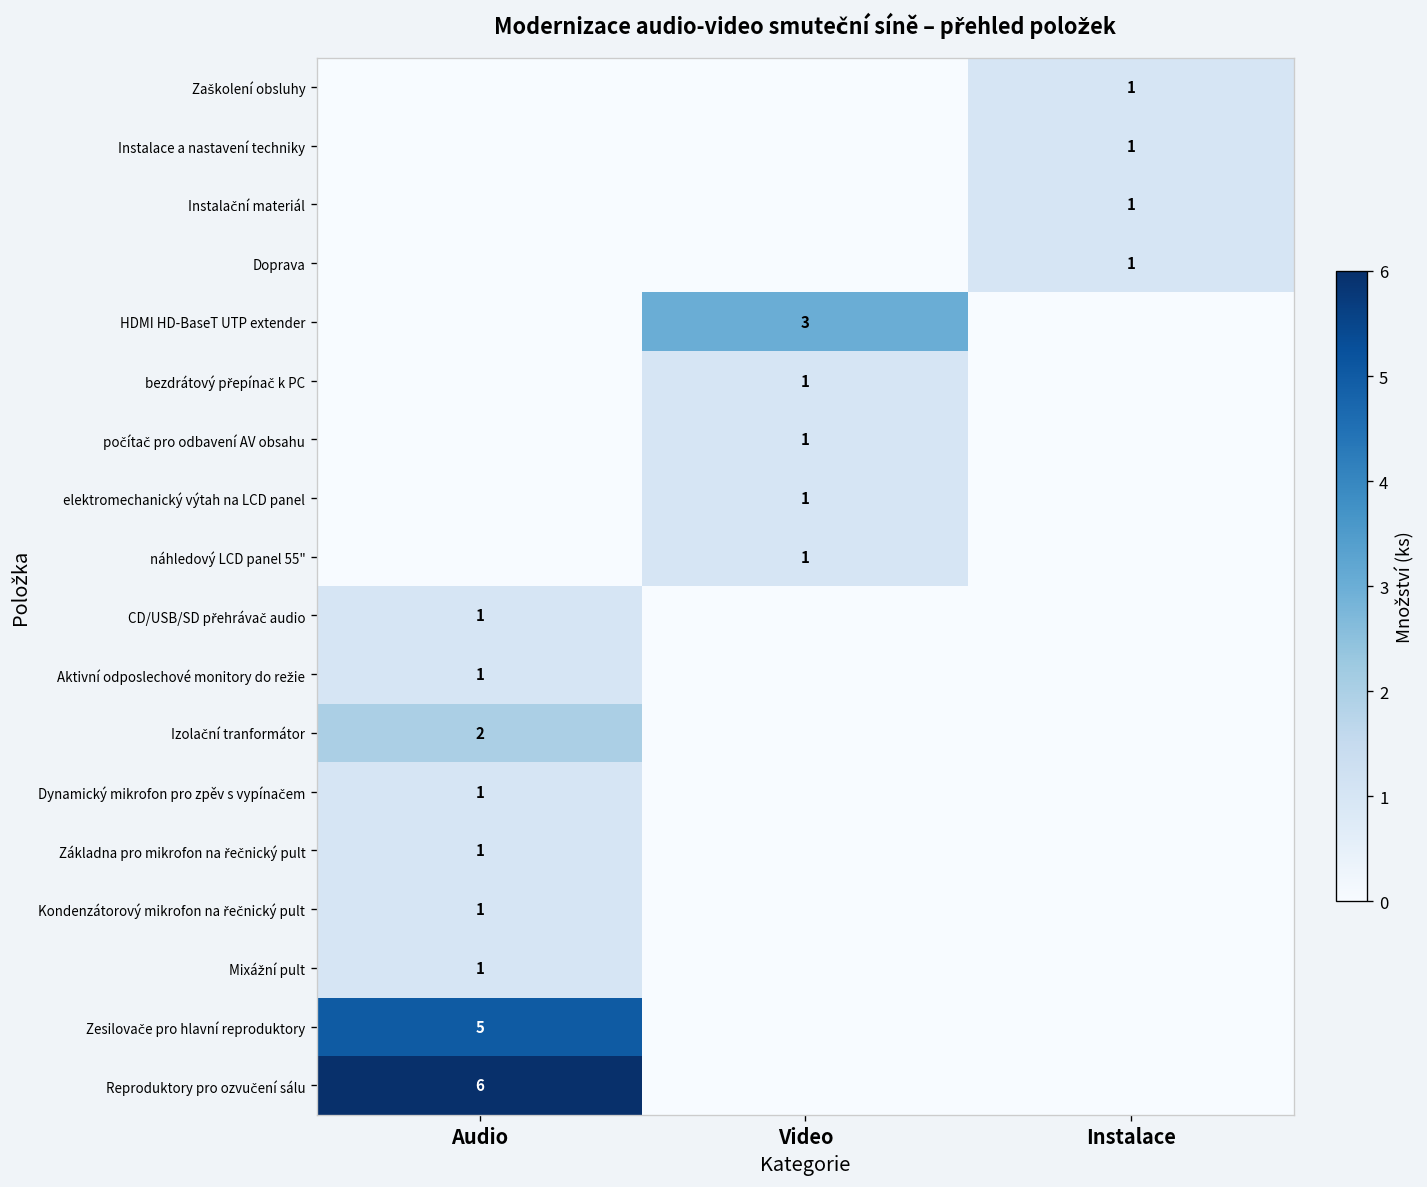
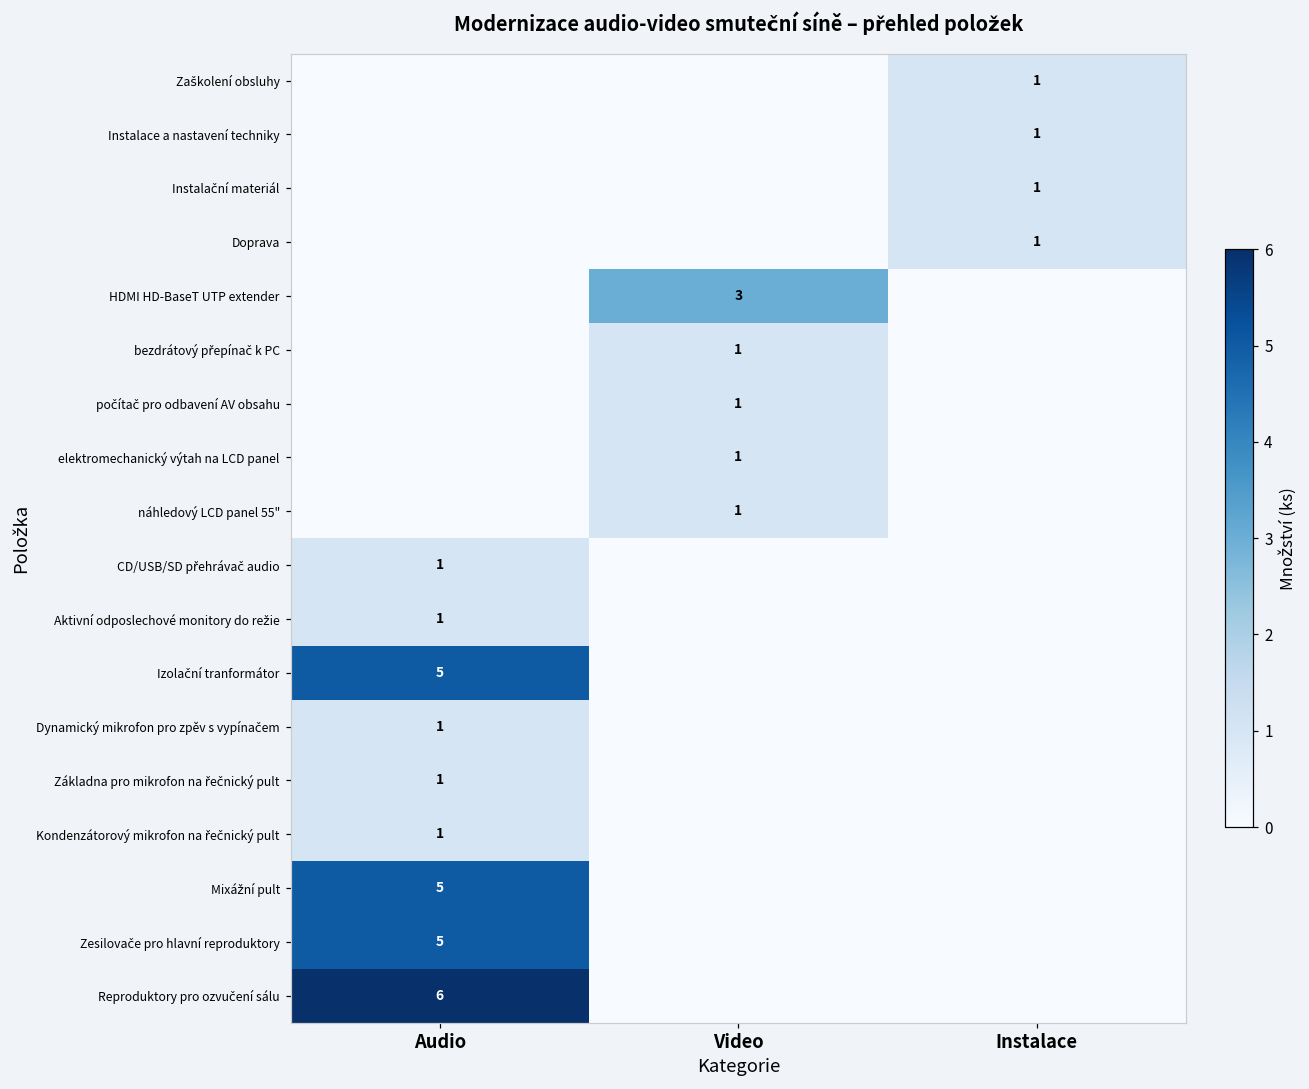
Izolační tranformátor, Audio: 2 -> 5
Mixážní pult, Audio: 1 -> 5
